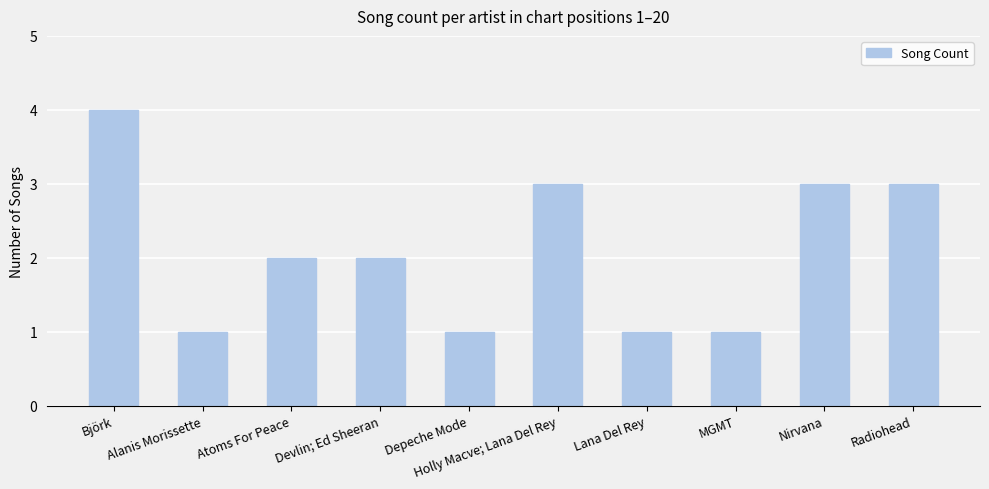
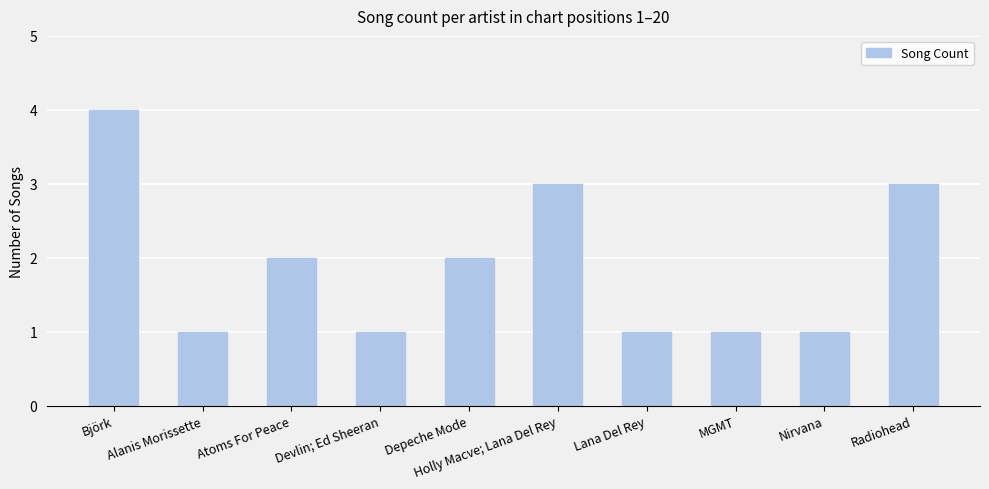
Devlin; Ed Sheeran: 2 -> 1
Depeche Mode: 1 -> 2
Nirvana: 3 -> 1
